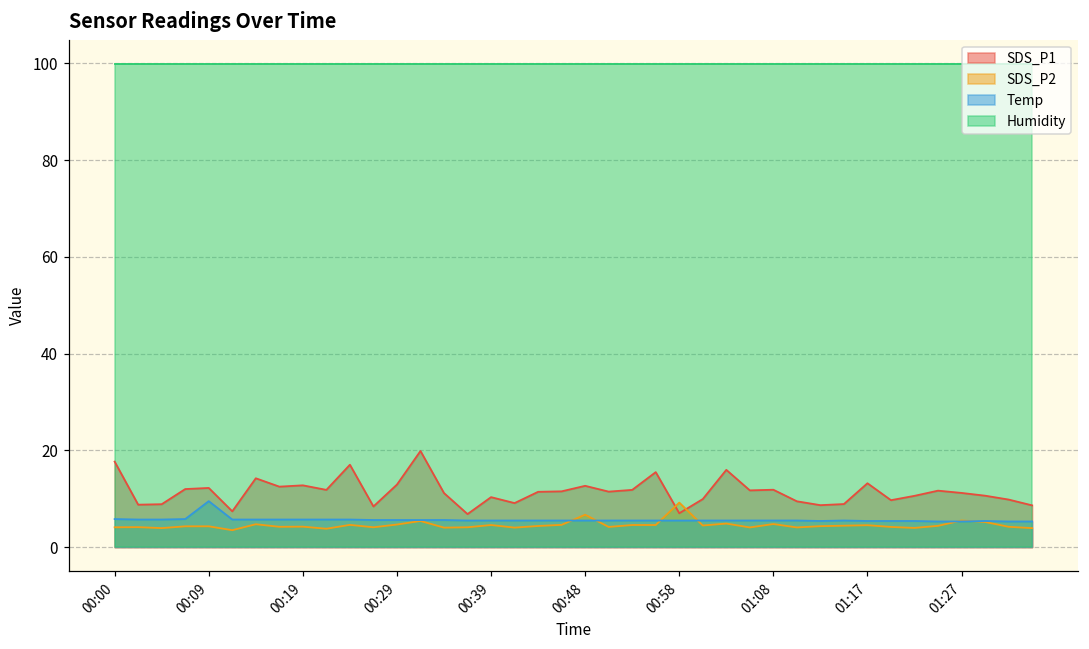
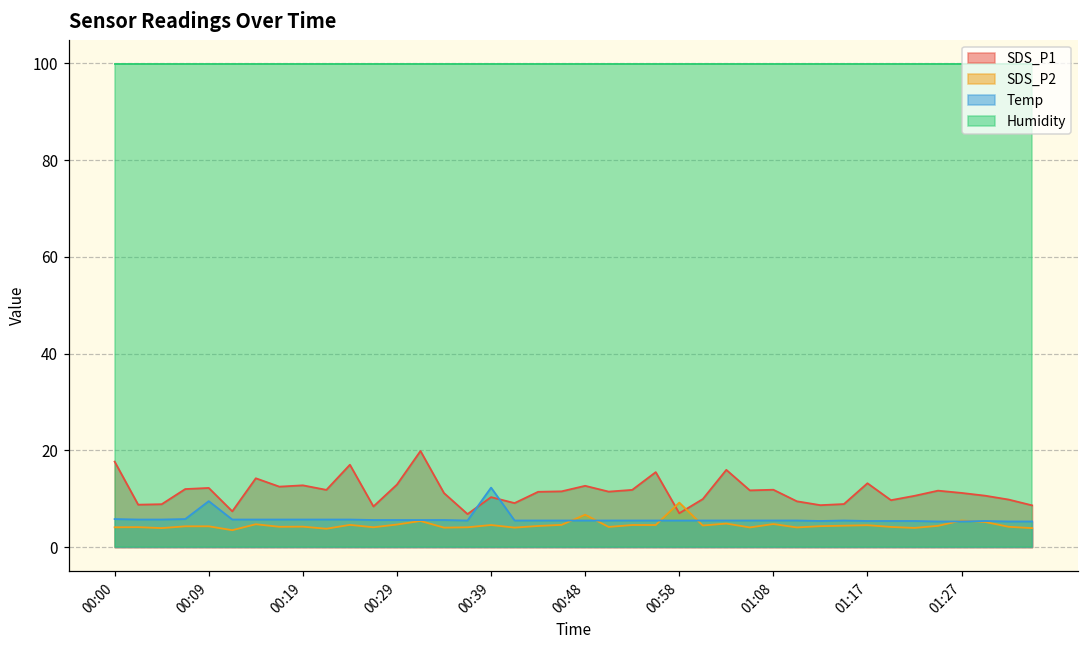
Temp, 00:39: 6 -> 12
